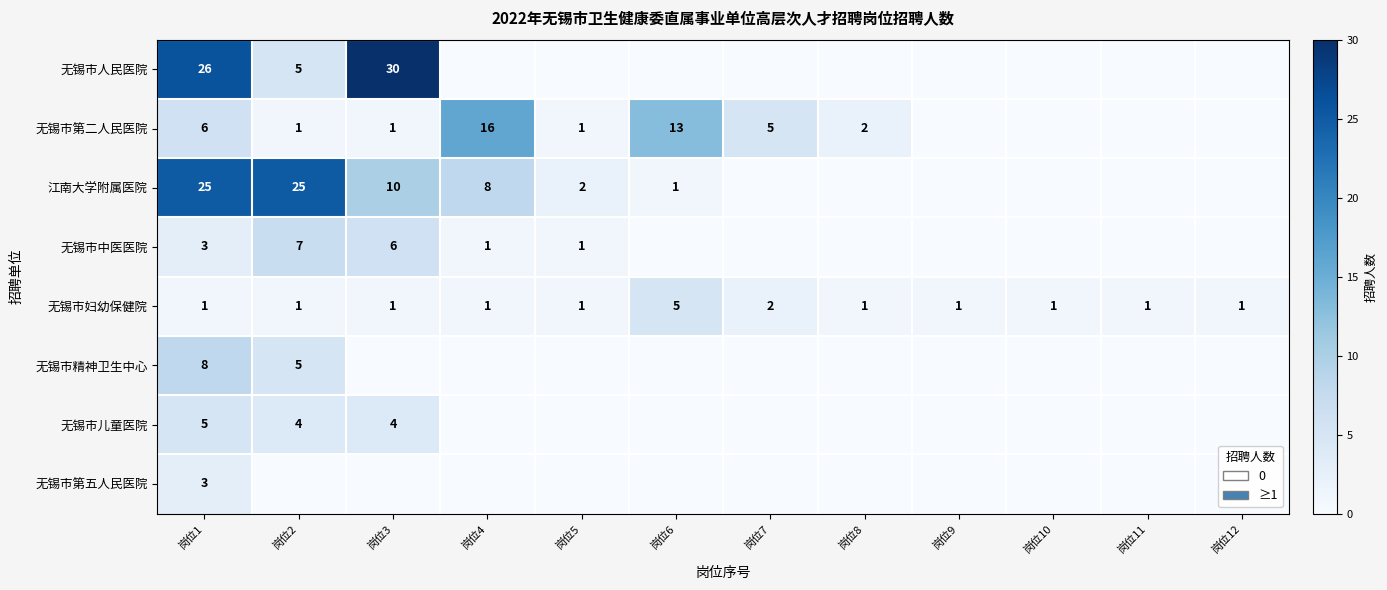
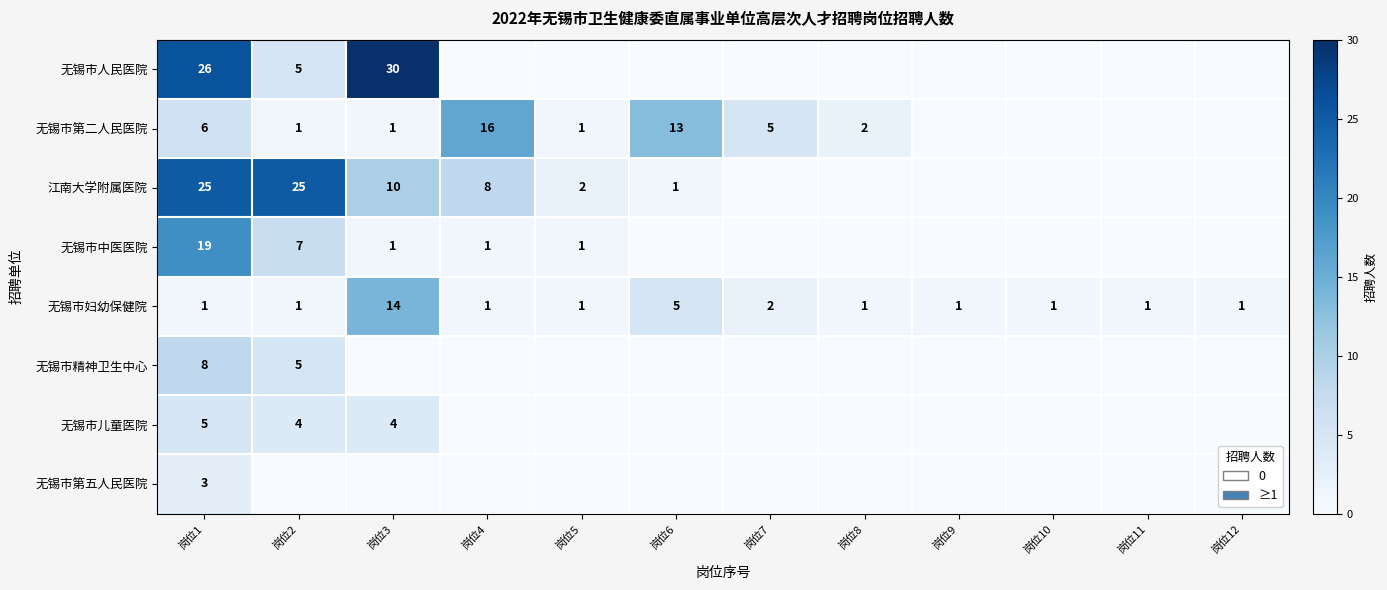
无锡市中医医院, 岗位1: 3 -> 19
无锡市中医医院, 岗位3: 6 -> 1
无锡市妇幼保健院, 岗位3: 1 -> 14
